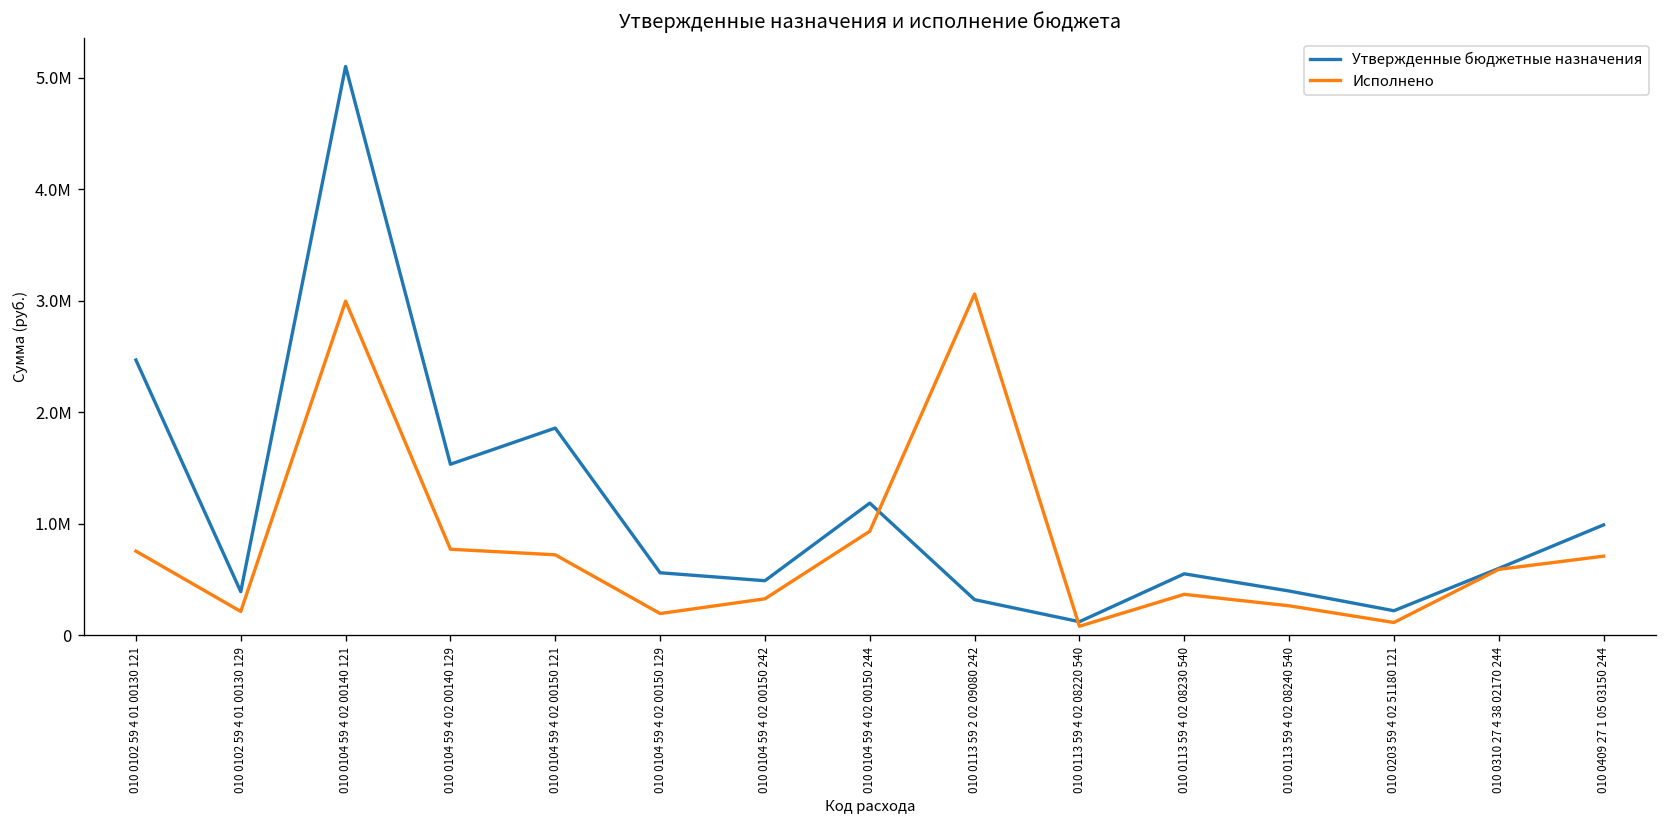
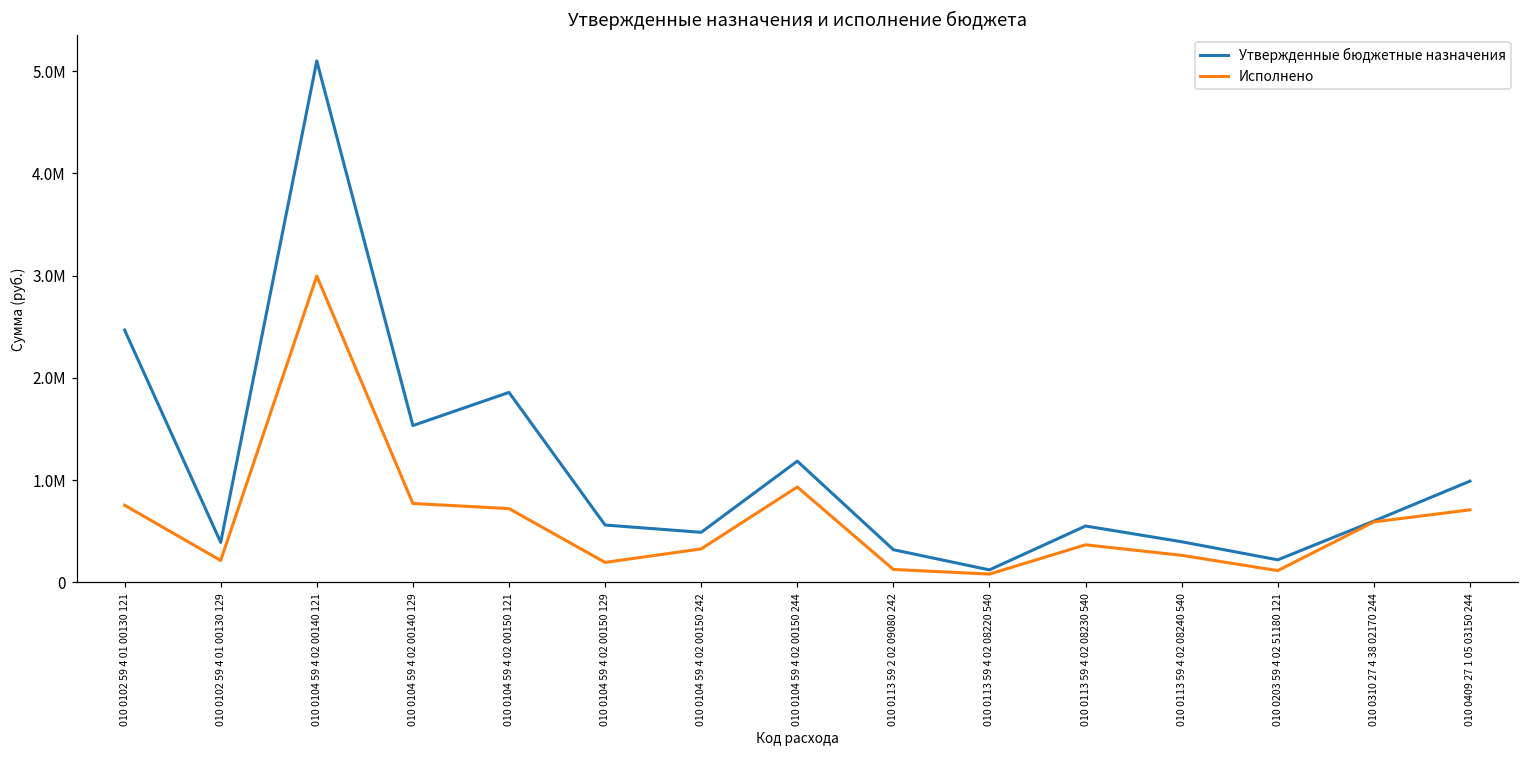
Исполнено, 010 0113 59 2 02 09080 242: 3100000 -> 100000
